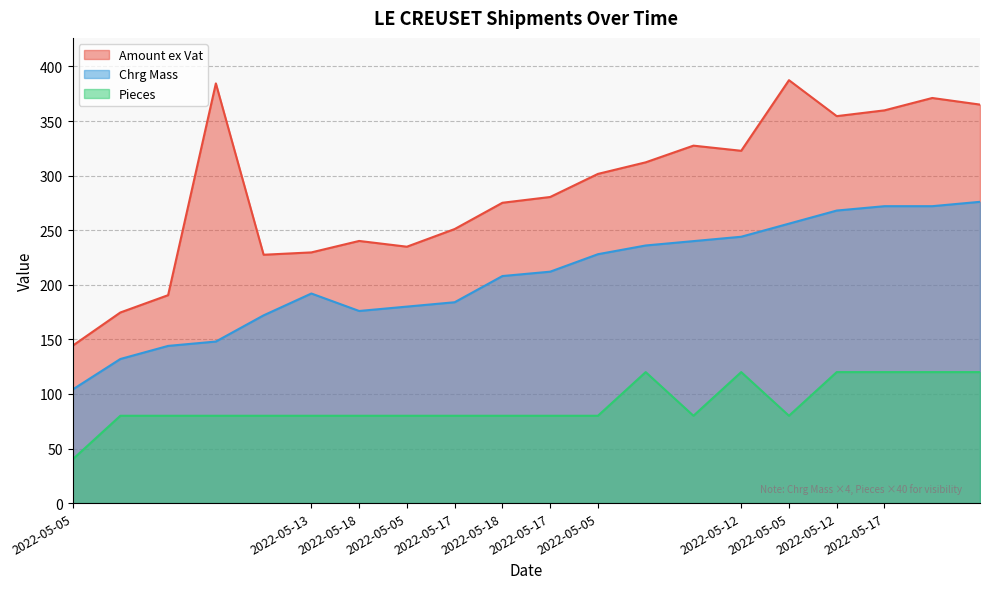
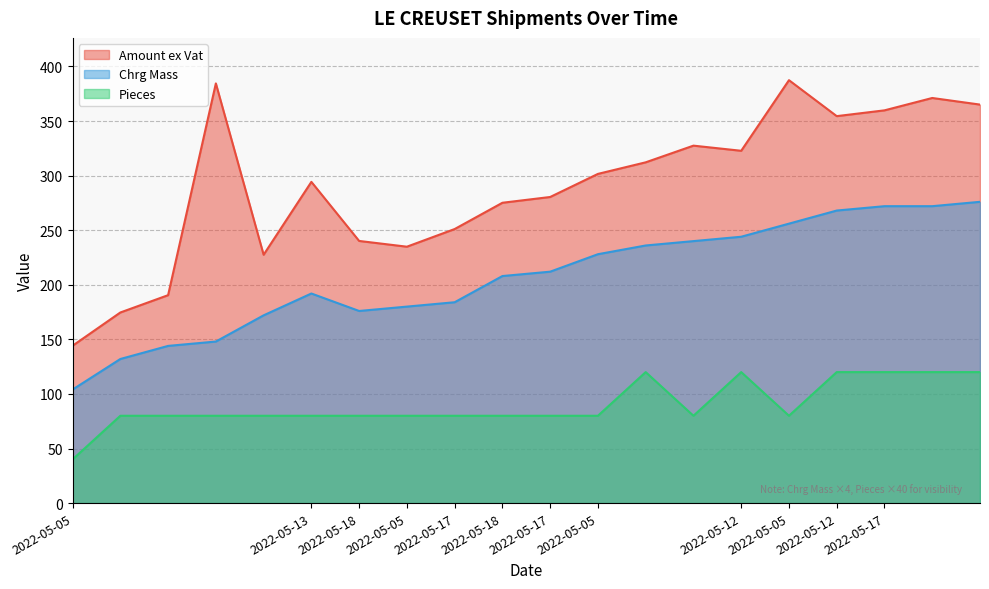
Amount ex Vat, 2022-05-13: 230 -> 294
